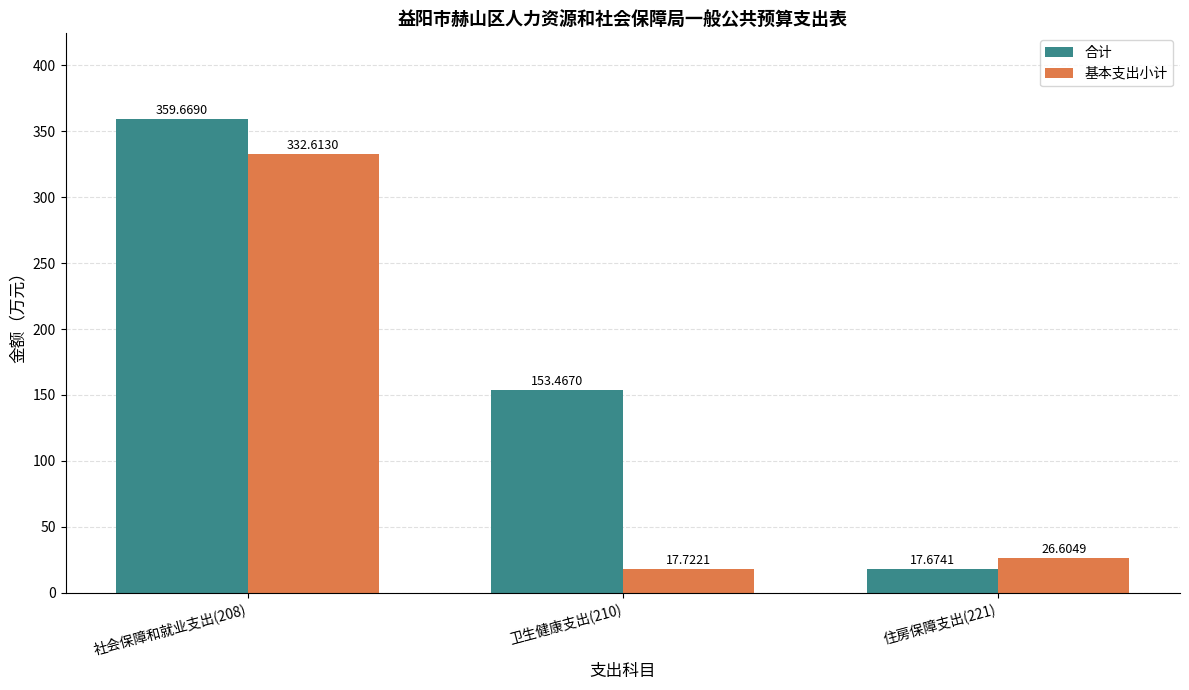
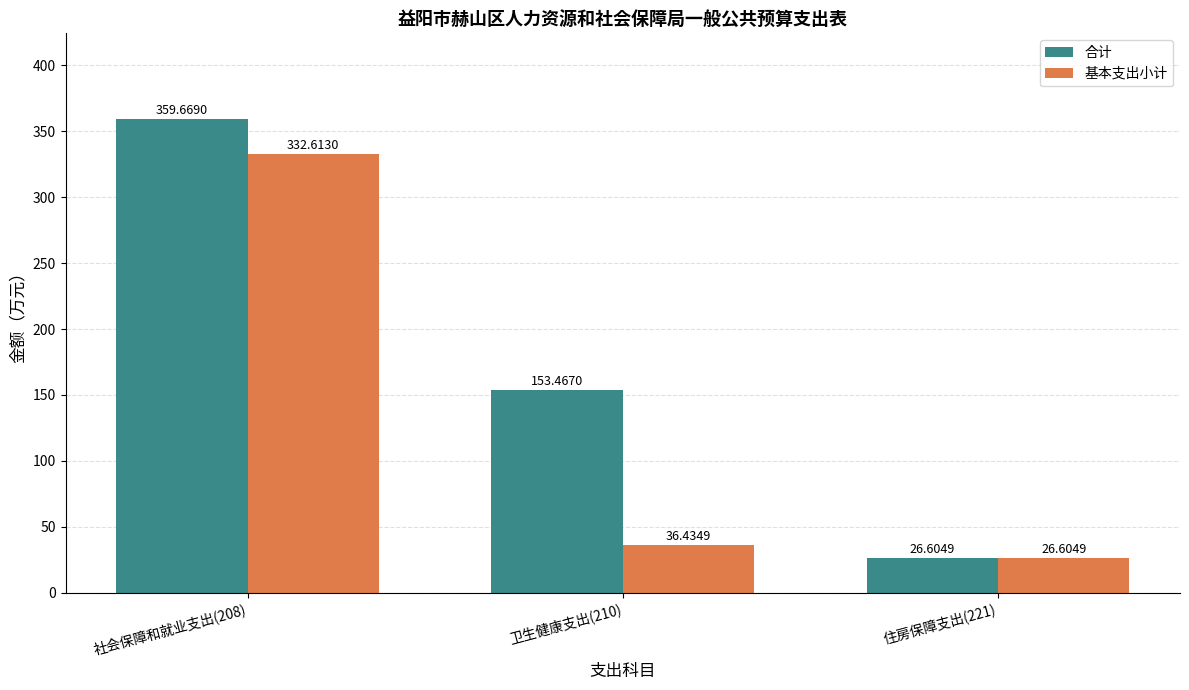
基本支出小计, 卫生健康支出(210): 17.7221 -> 36.4349
合计, 住房保障支出(221): 17.6741 -> 26.6049
